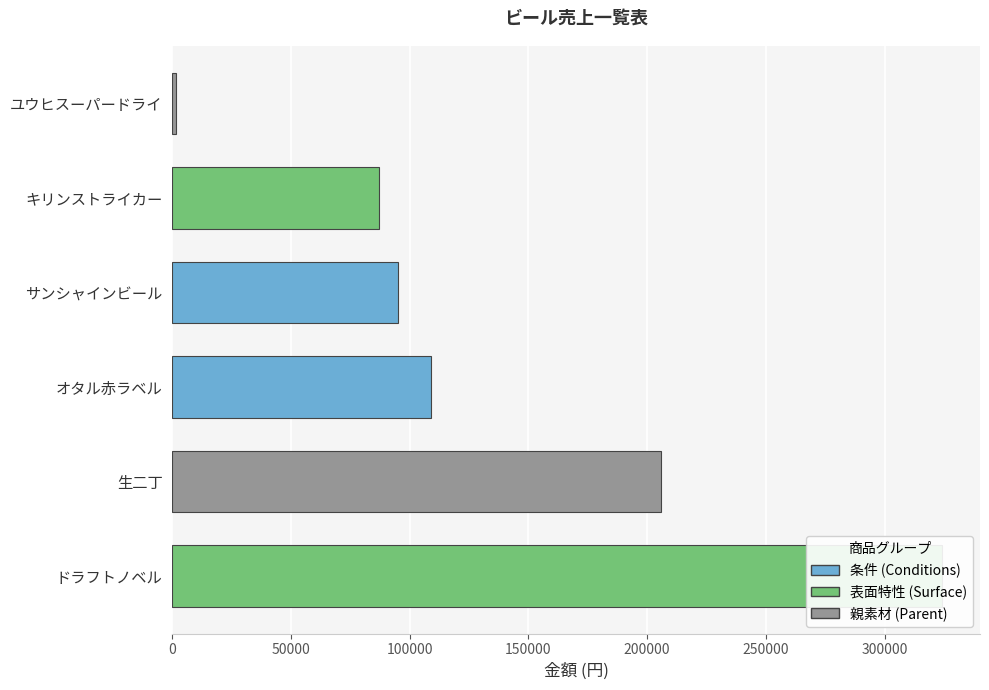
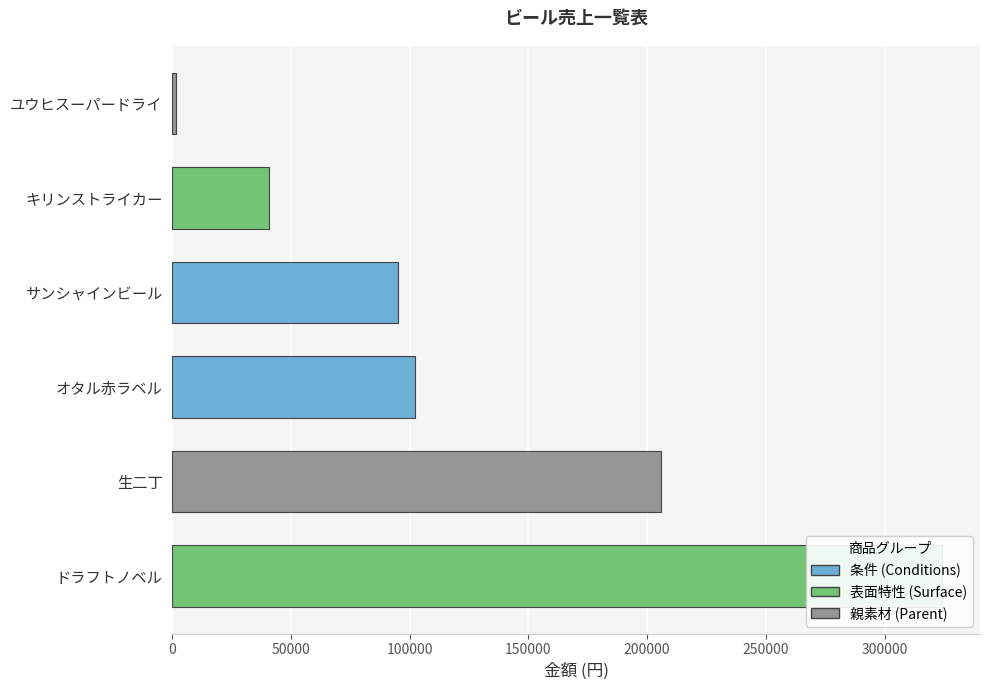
キリンストライカー: 87000 -> 41000
オタル赤ラベル: 109000 -> 102000
